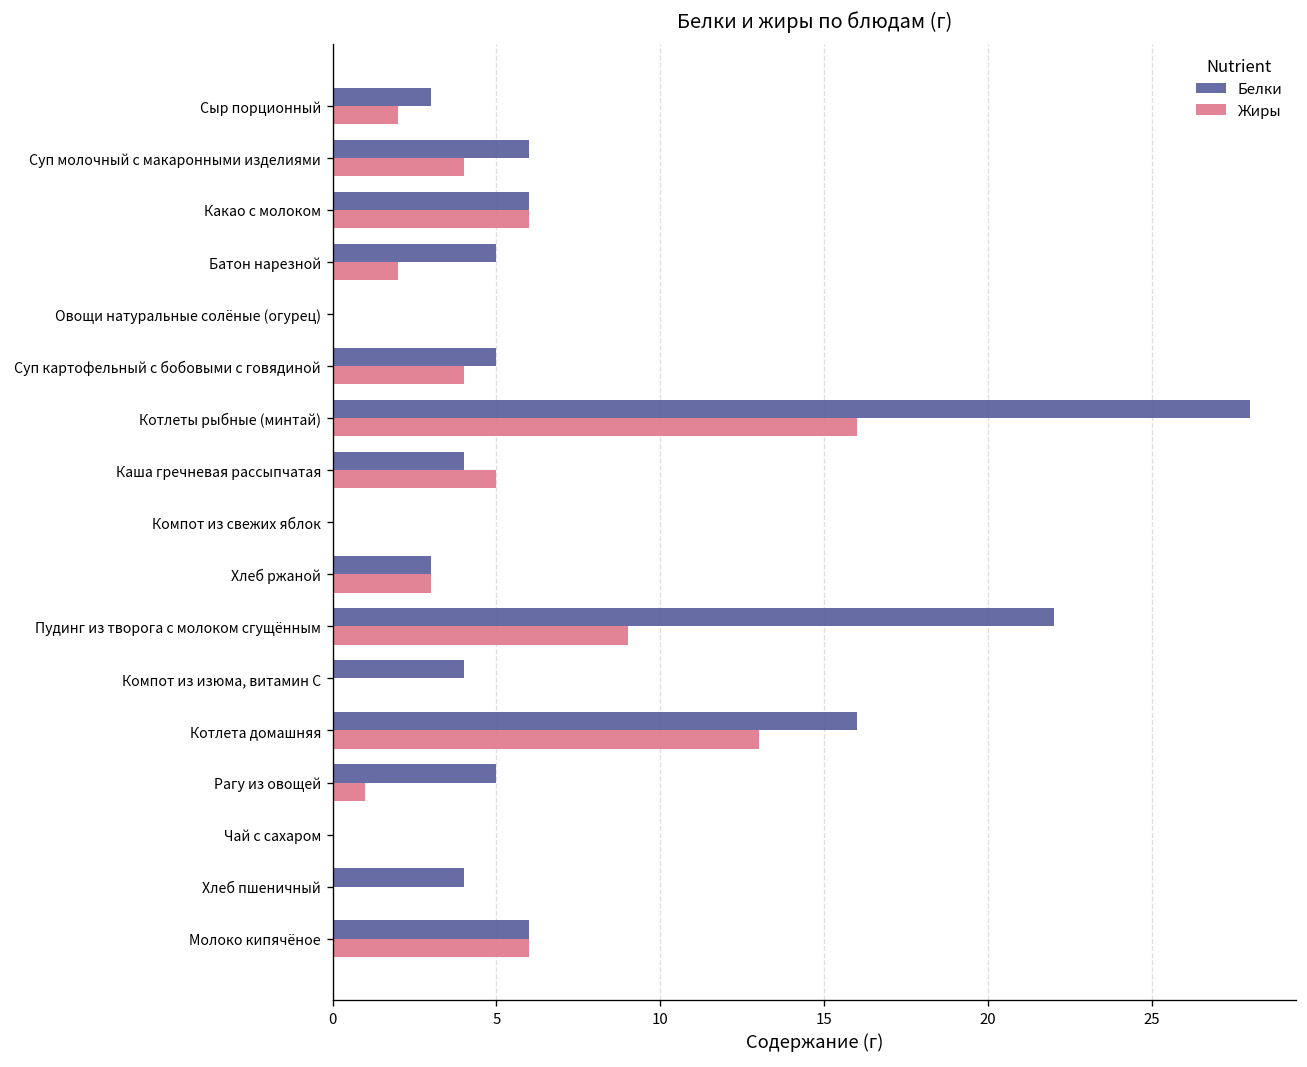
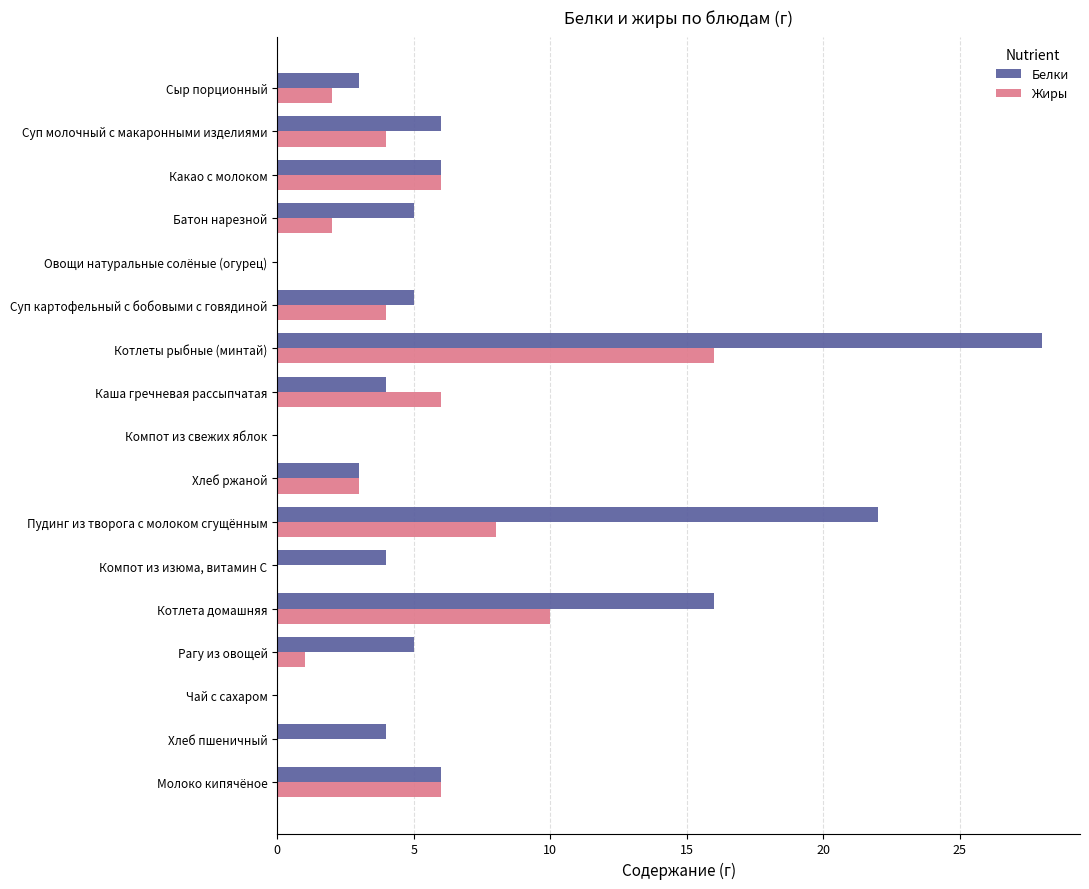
Жиры, Каша гречневая рассыпчатая: 5 -> 6
Жиры, Пудинг из творога с молоком сгущённым: 9 -> 8
Жиры, Котлета домашняя: 13 -> 10
